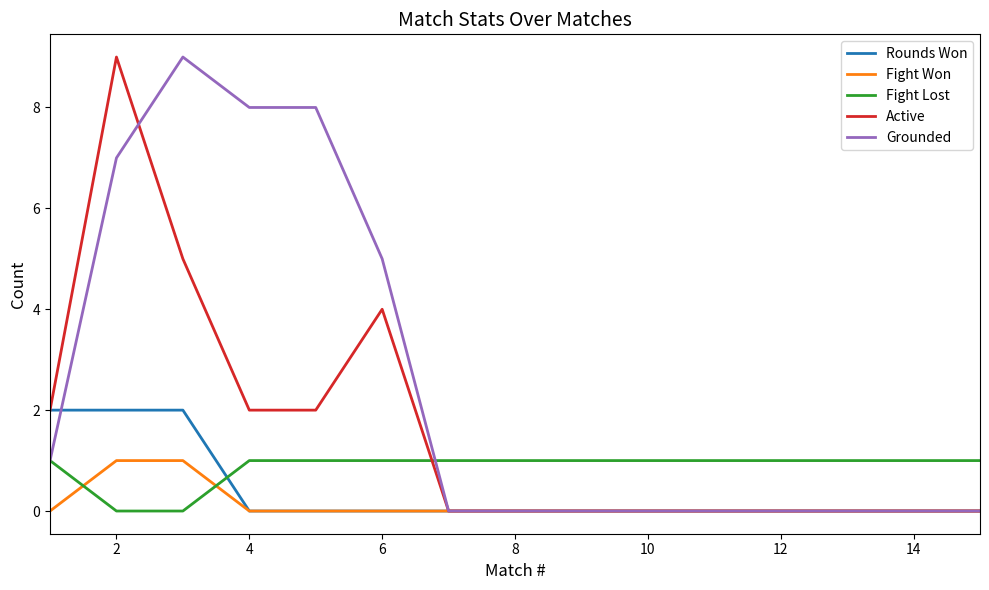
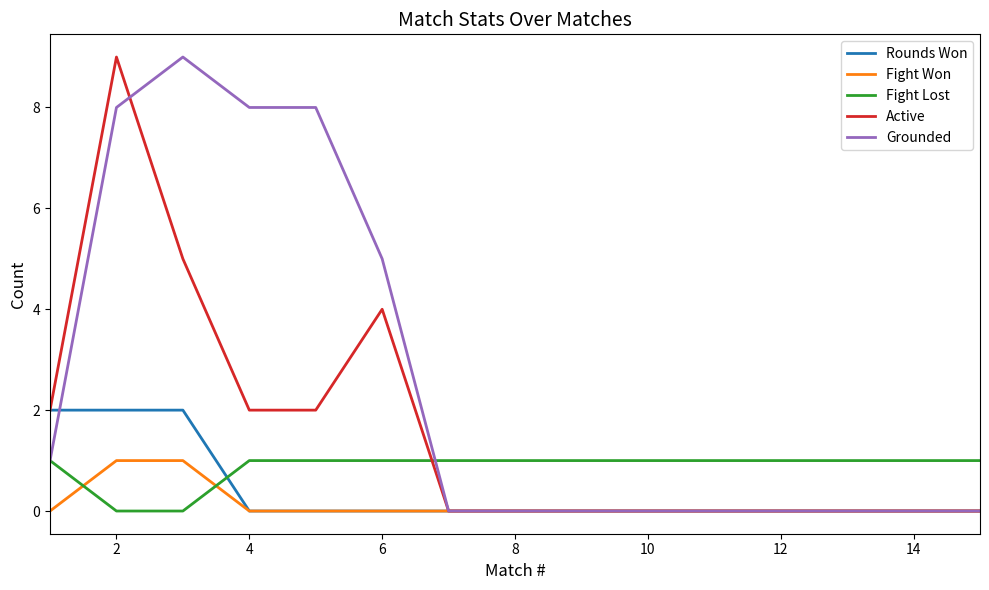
Grounded, 2: 7 -> 8
